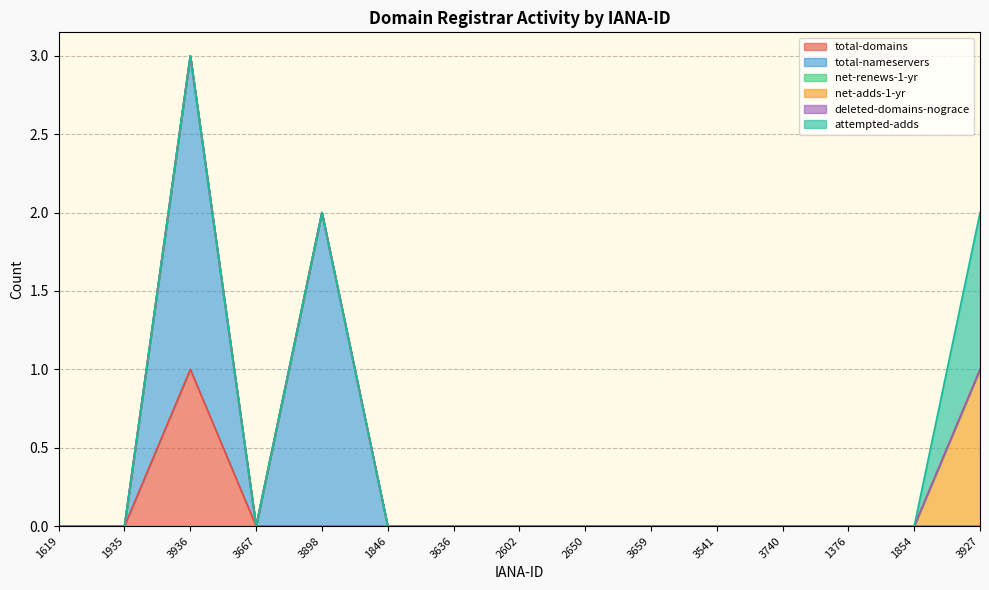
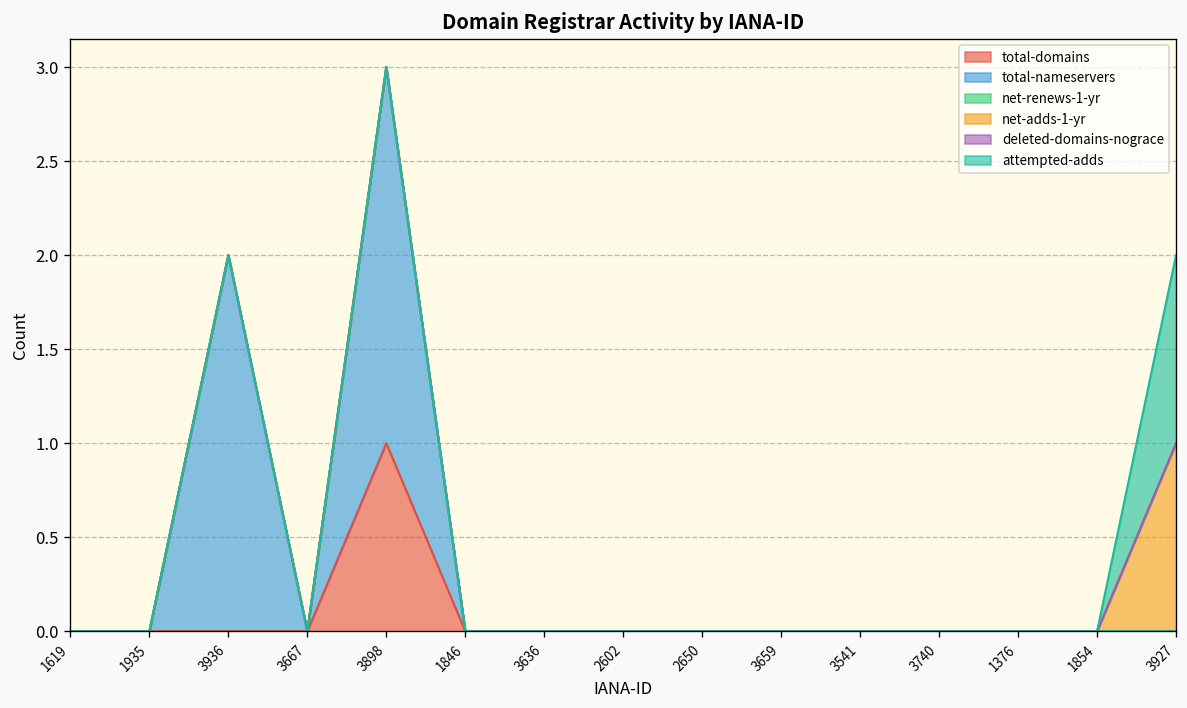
total-domains, 3936: 1 -> 0
total-domains, 3898: 0 -> 1
